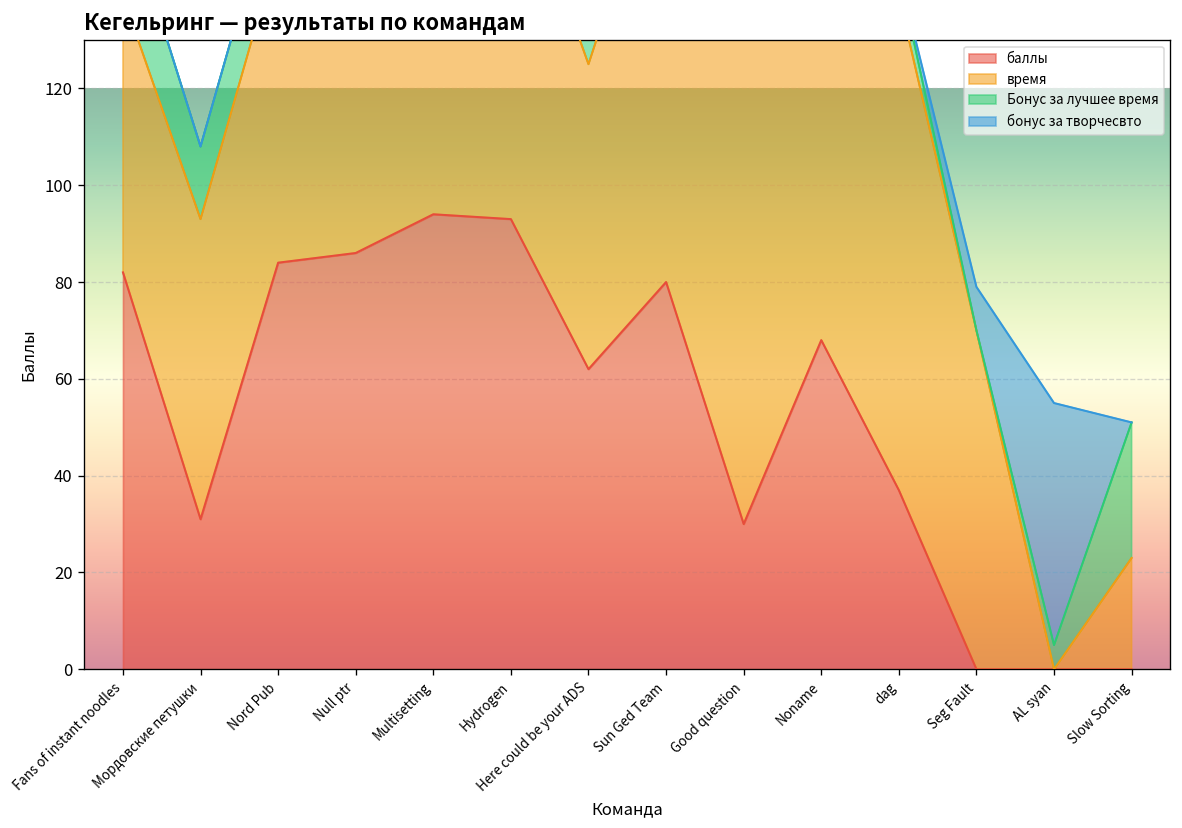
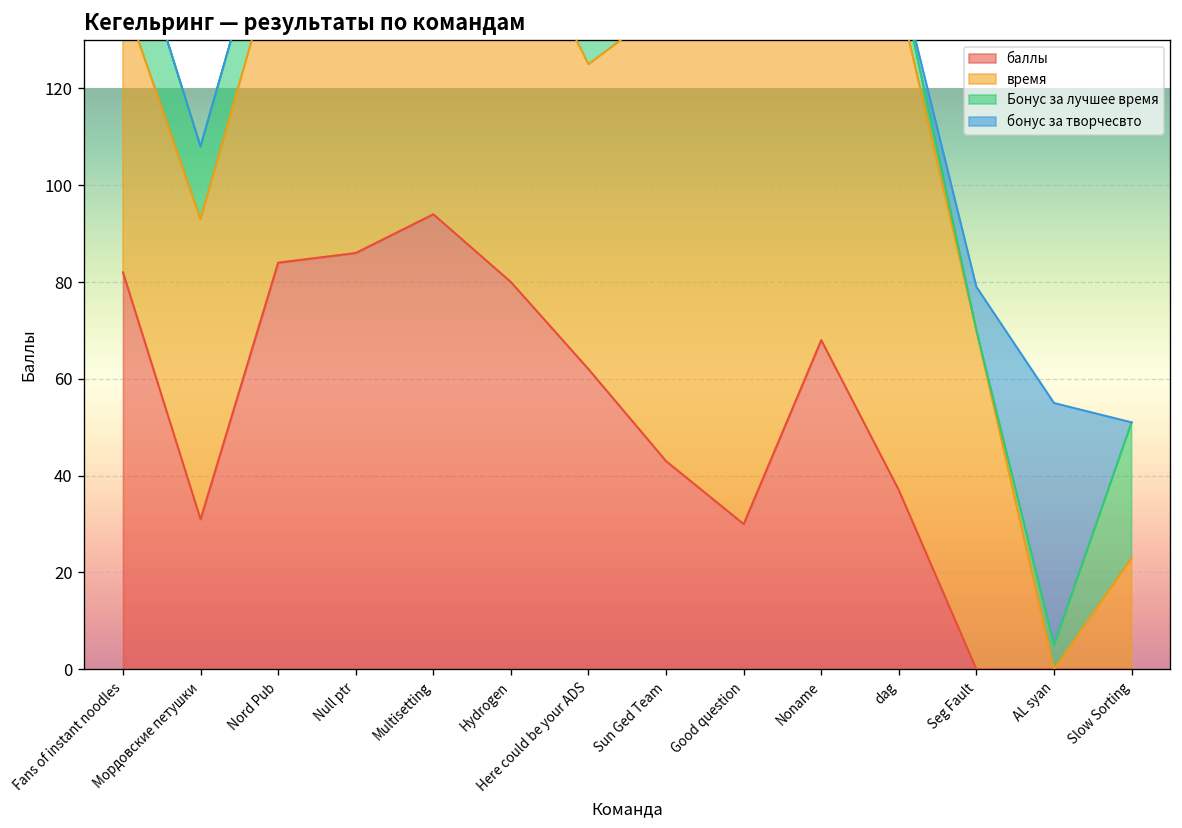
баллы, Hydrogen: 93 -> 80
баллы, Sun Ged Team: 80 -> 43
